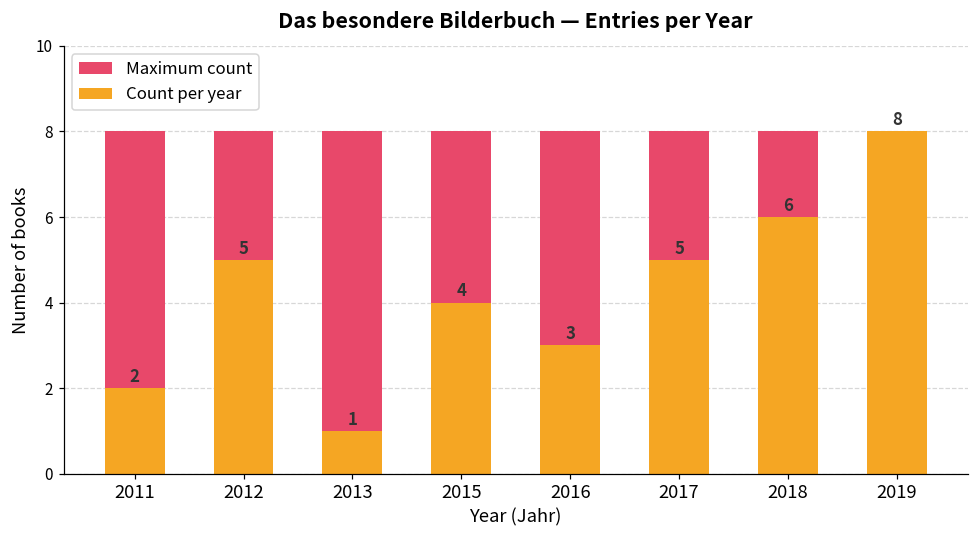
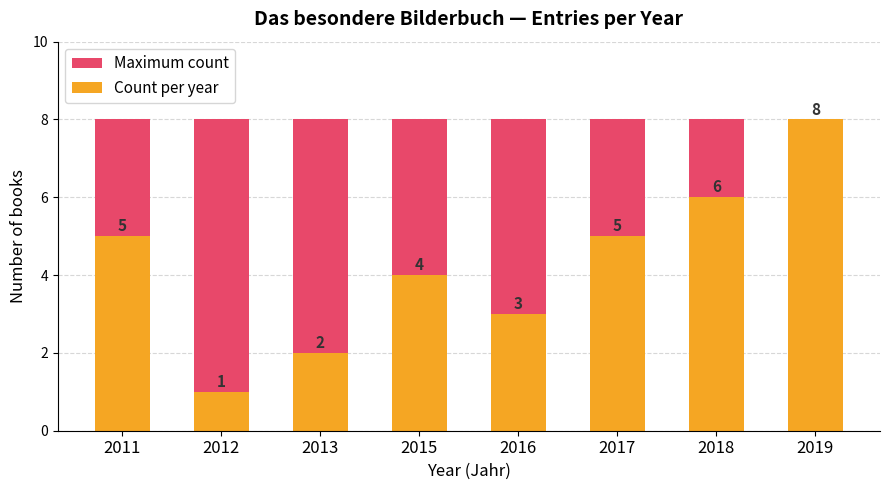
Count per year, 2011: 2 -> 5
Count per year, 2012: 5 -> 1
Count per year, 2013: 1 -> 2
